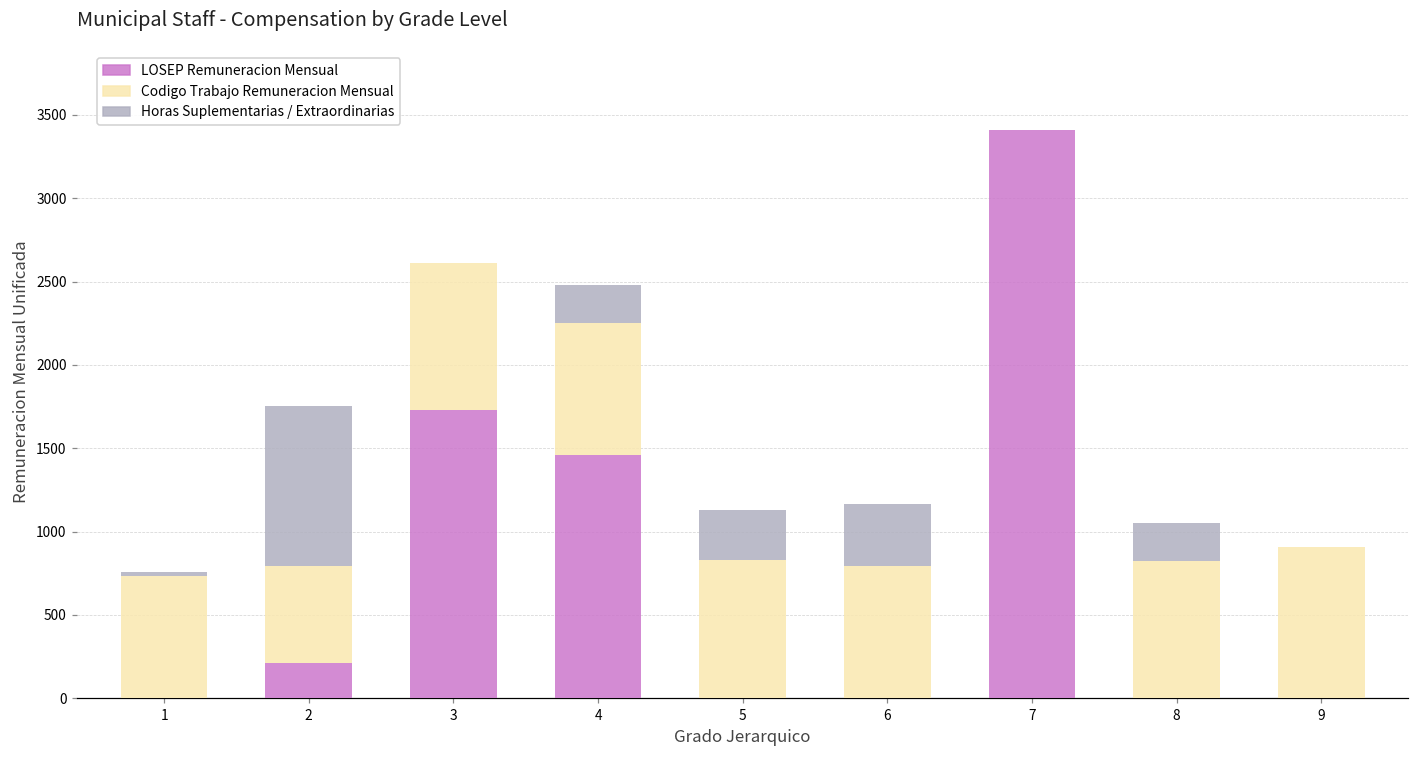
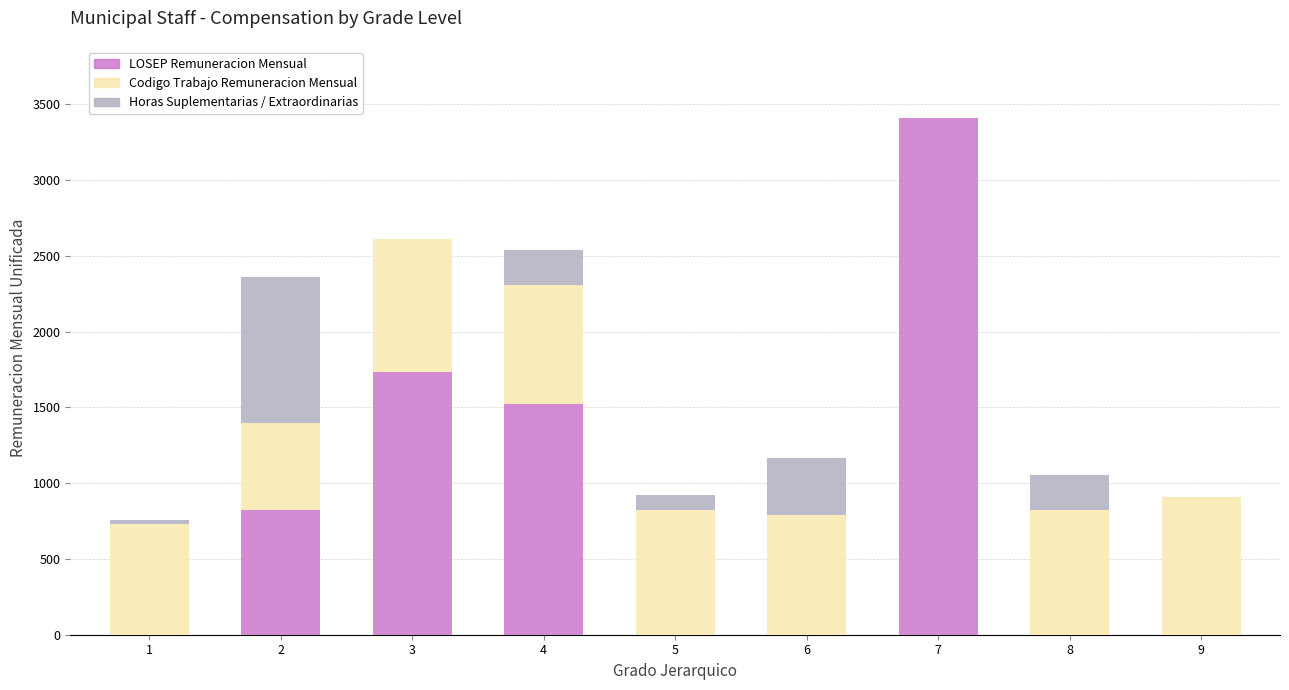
LOSEP Remuneracion Mensual, 2: 210 -> 820
LOSEP Remuneracion Mensual, 4: 1460 -> 1520
Horas Suplementarias / Extraordinarias, 5: 300 -> 90
